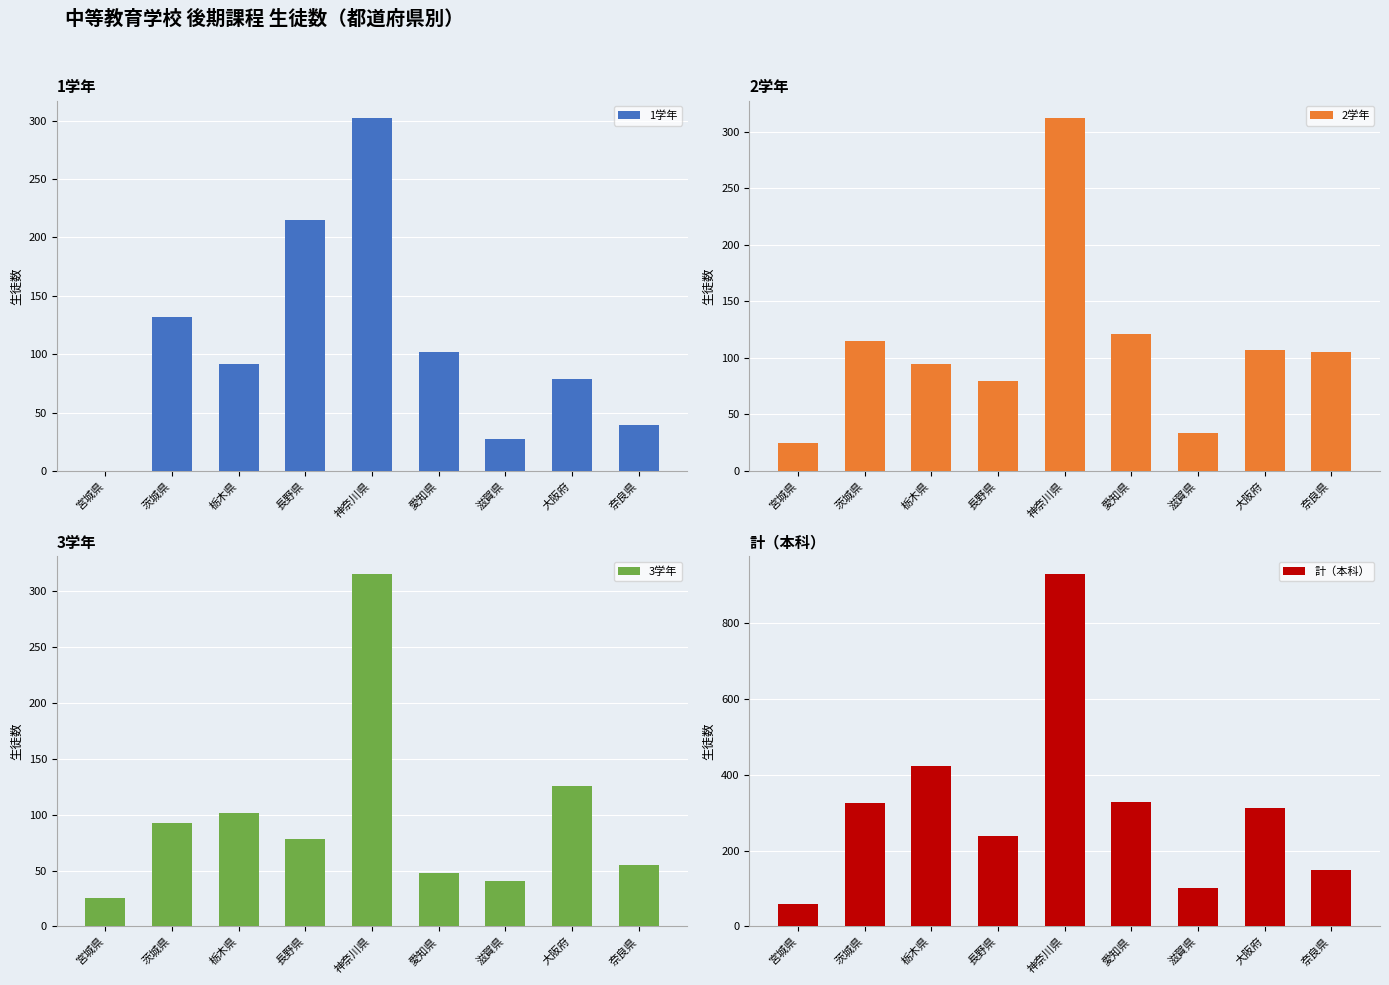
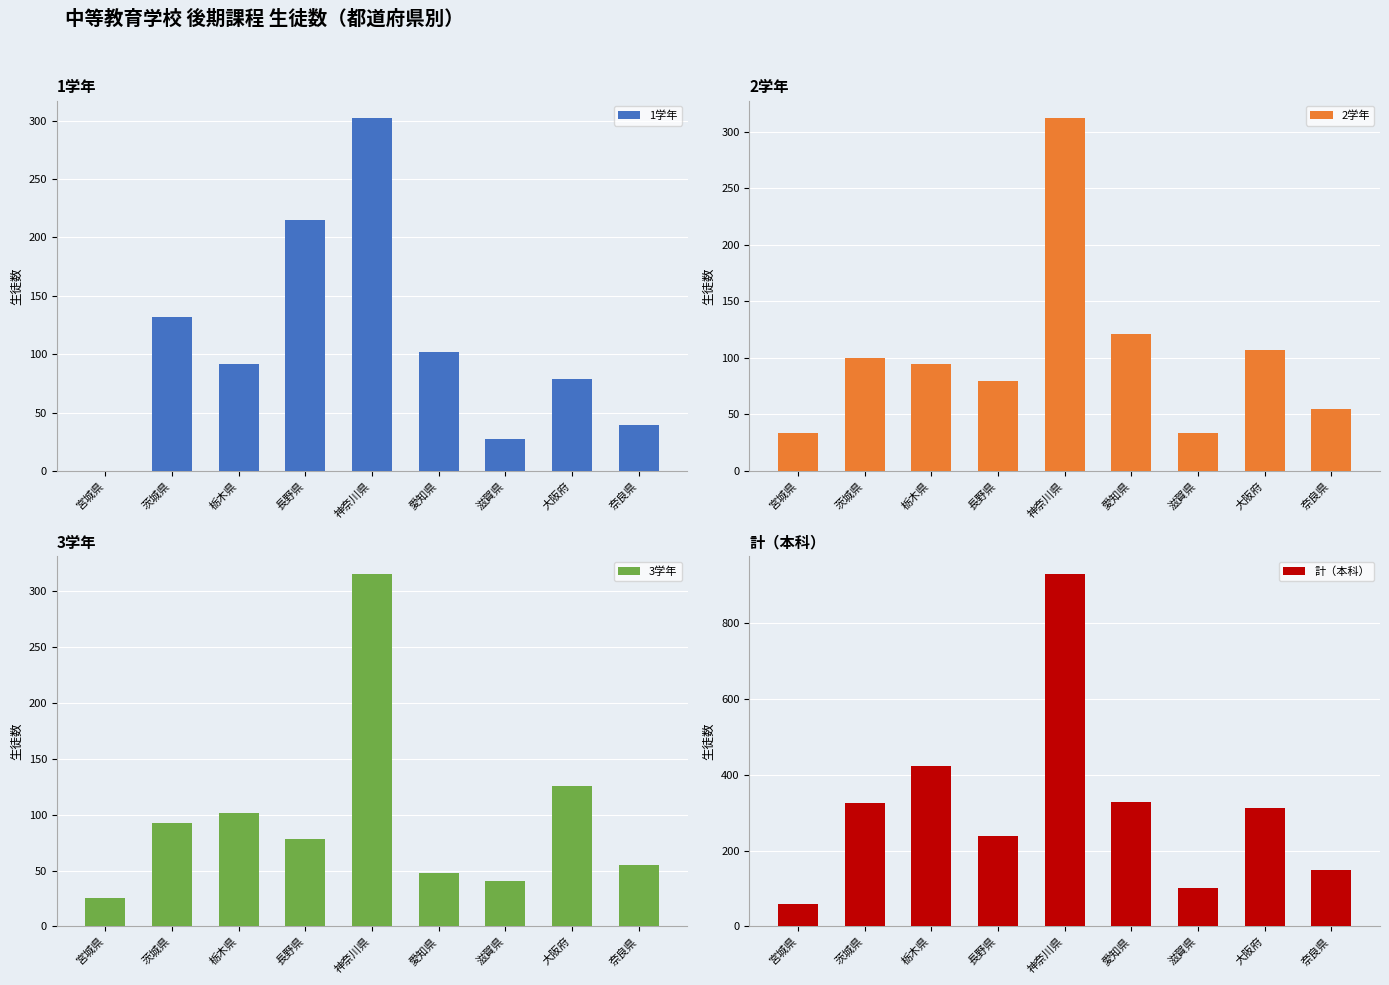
2学年, 宮城県: 25 -> 34
2学年, 茨城県: 115 -> 100
2学年, 奈良県: 105 -> 55
